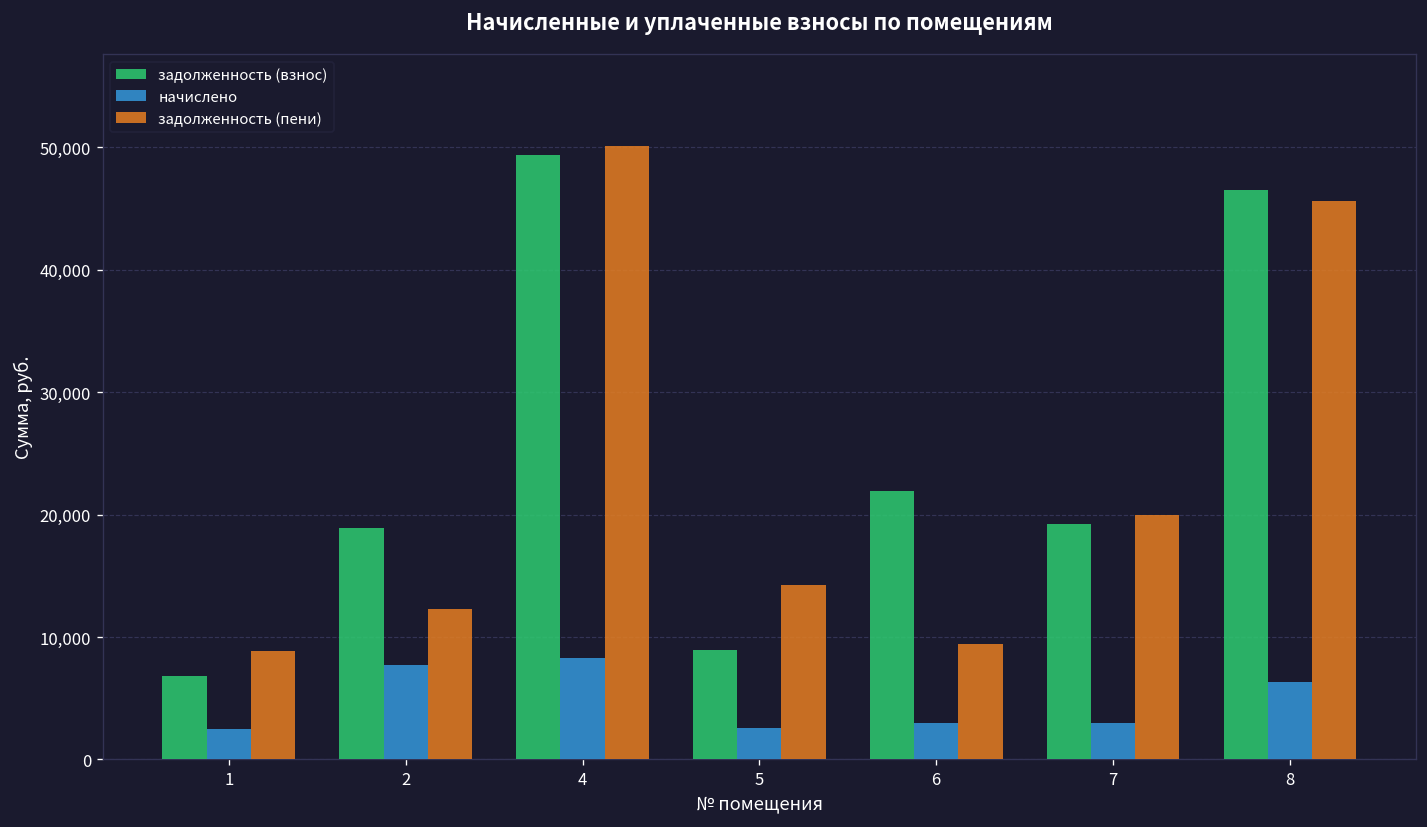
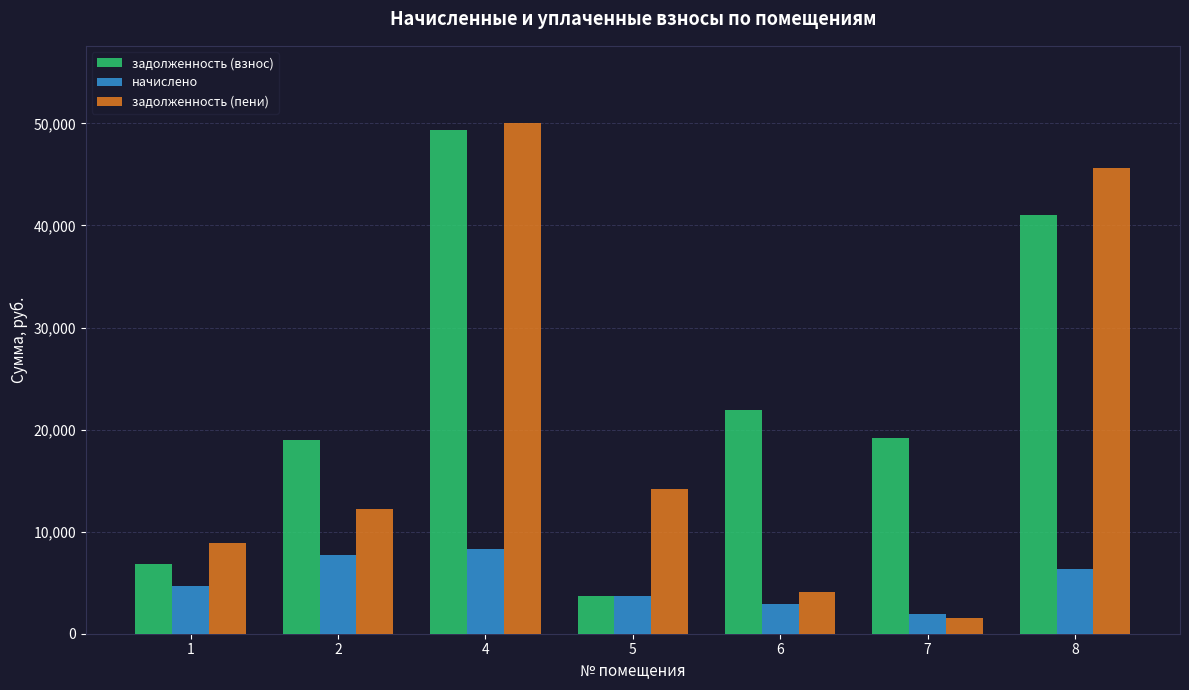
начислено, 1: 2,500 -> 4,700
задолженность (взнос), 5: 8,900 -> 3,600
начислено, 5: 2,600 -> 3,700
задолженность (пени), 6: 9,400 -> 4,100
начислено, 7: 3,000 -> 1,900
задолженность (пени), 7: 19,900 -> 1,500
задолженность (взнос), 8: 46,500 -> 41,000
